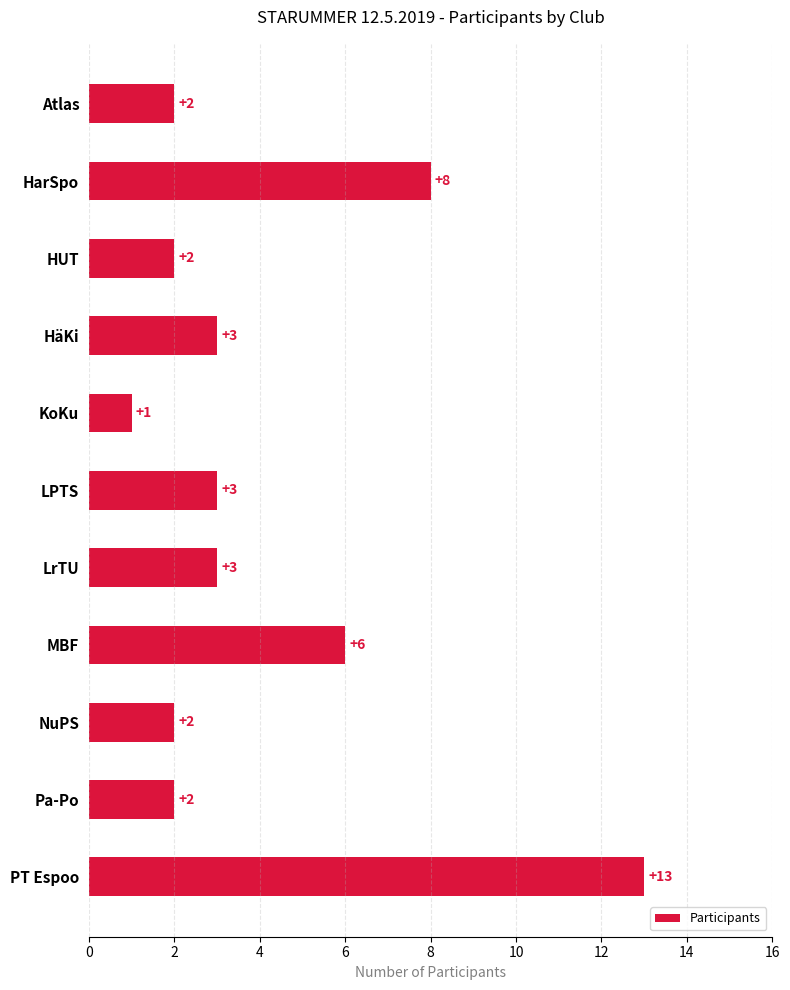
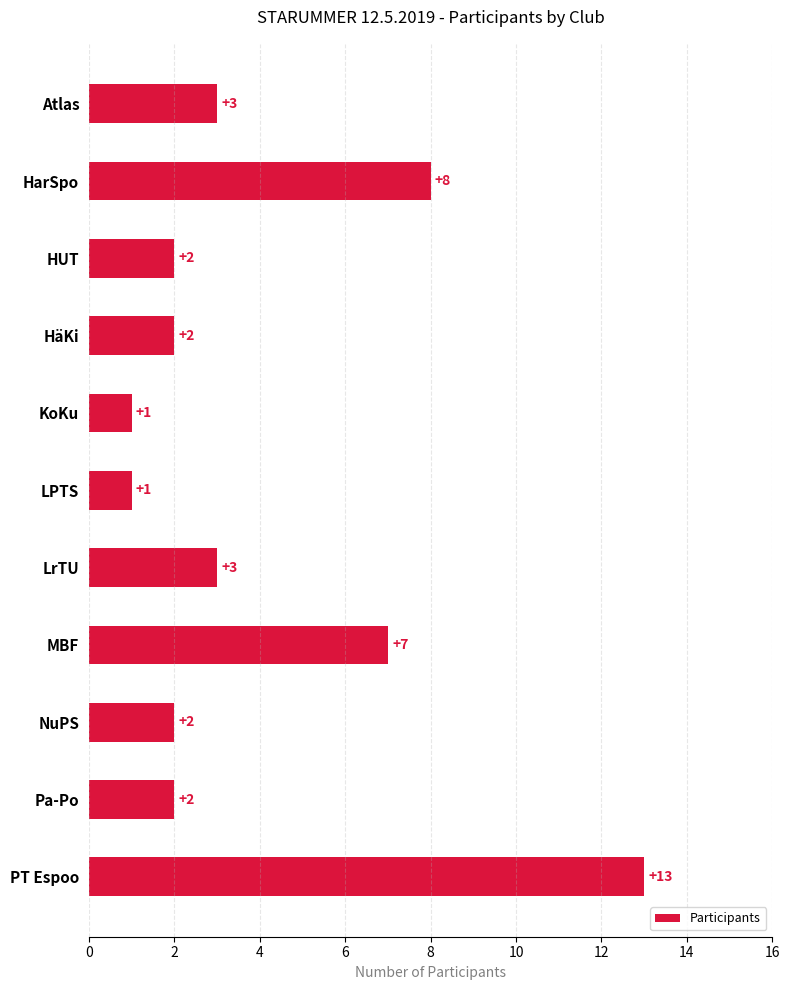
Atlas: +2 -> +3
HäKi: +3 -> +2
LPTS: +3 -> +1
MBF: +6 -> +7
